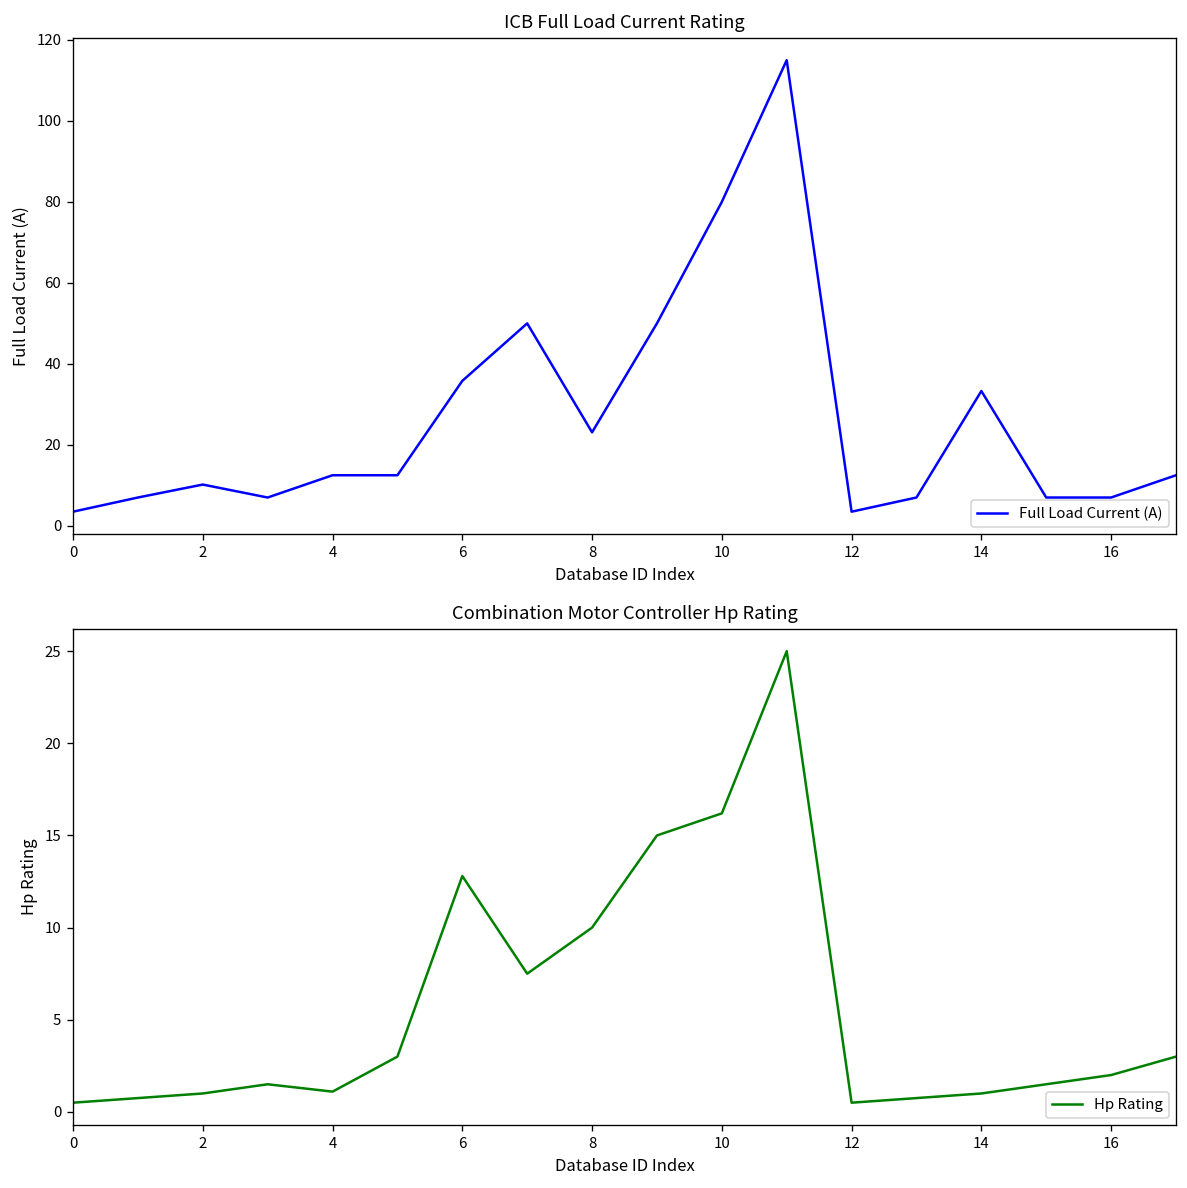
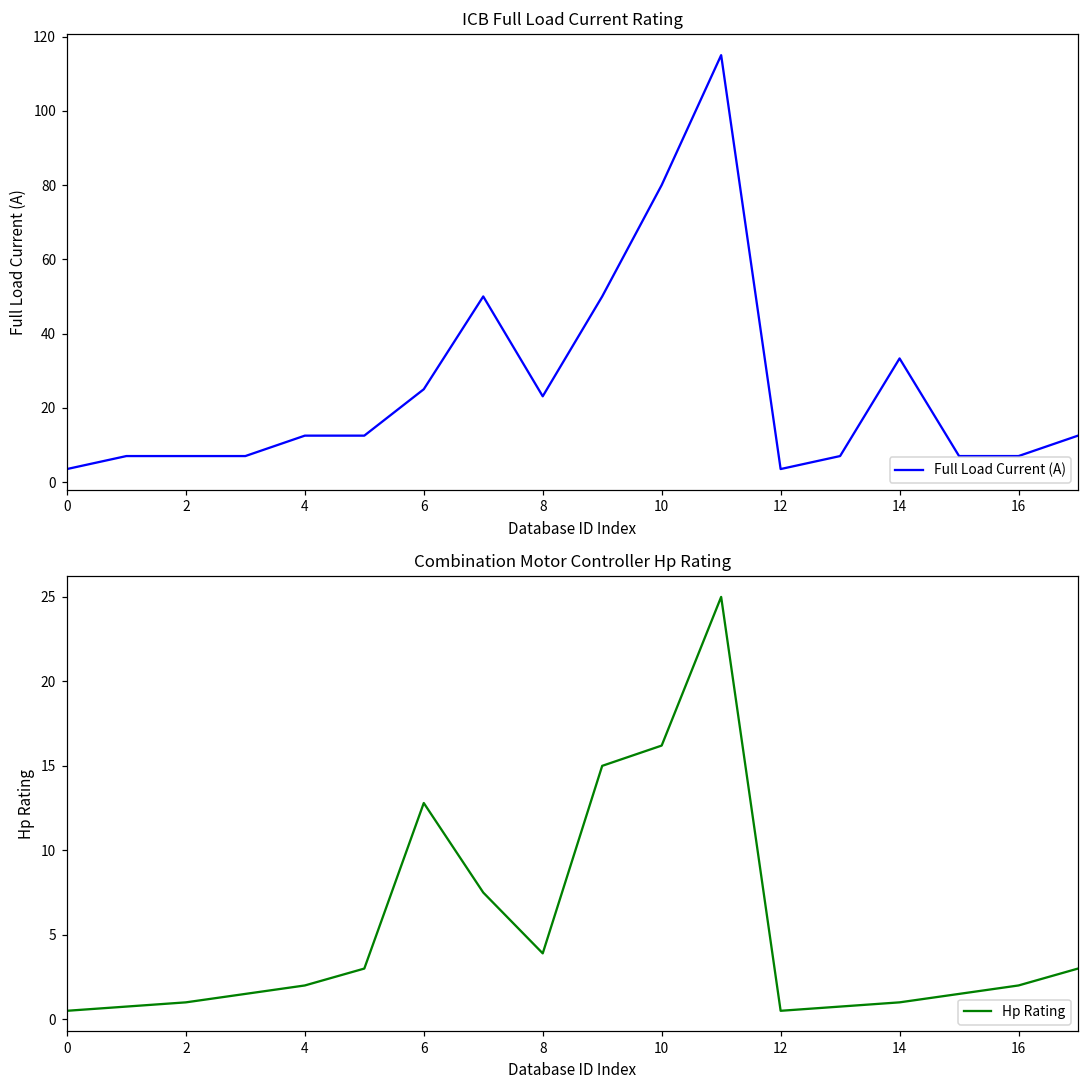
ICB Full Load Current Rating, 2: 10 -> 7
ICB Full Load Current Rating, 6: 36 -> 25
Combination Motor Controller Hp Rating, 4: 1.1 -> 2.0
Combination Motor Controller Hp Rating, 8: 10.0 -> 3.9
